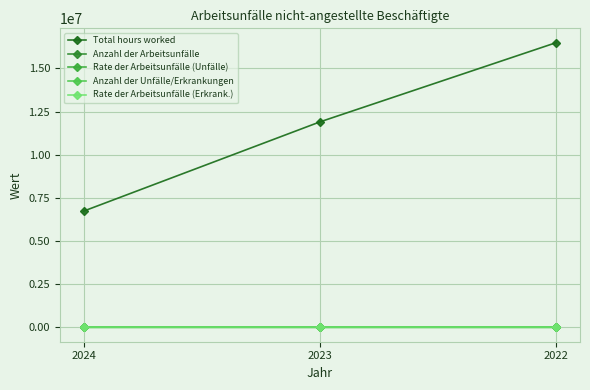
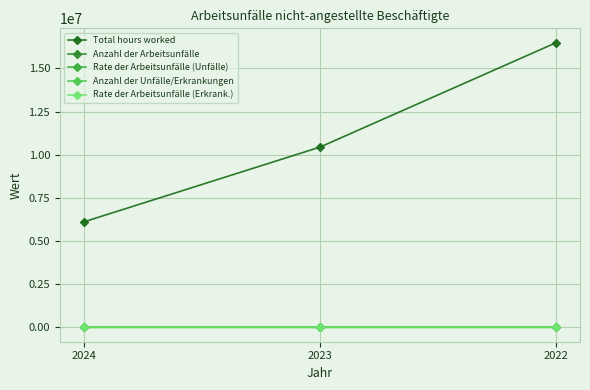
Total hours worked, 2024: 6700000 -> 6100000
Total hours worked, 2023: 11900000 -> 10400000
